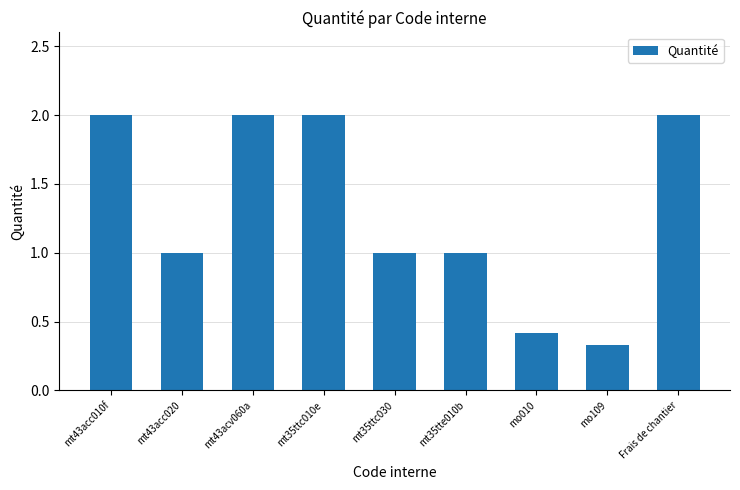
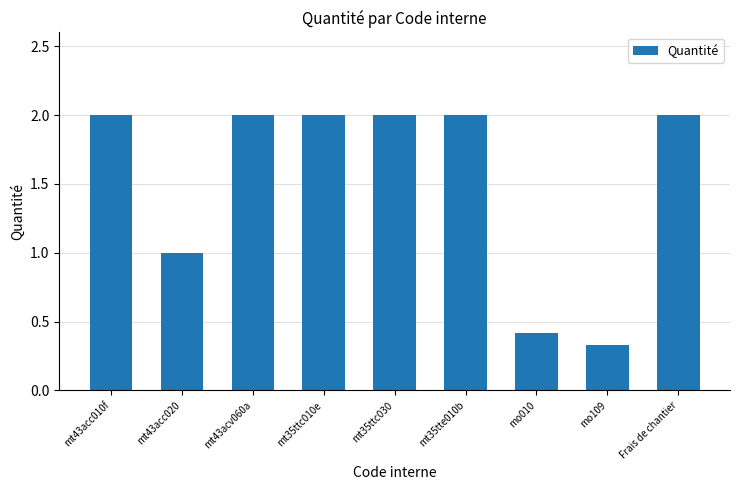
mt35ttc030: 1 -> 2
mt35tte010b: 1 -> 2
